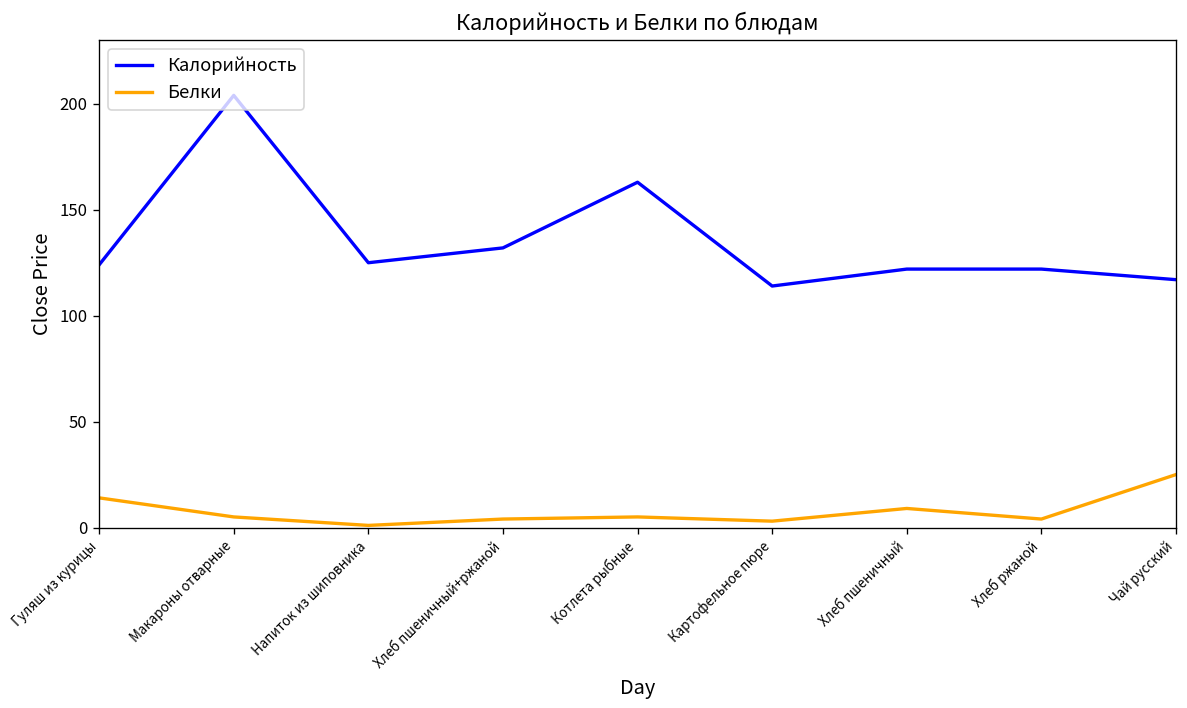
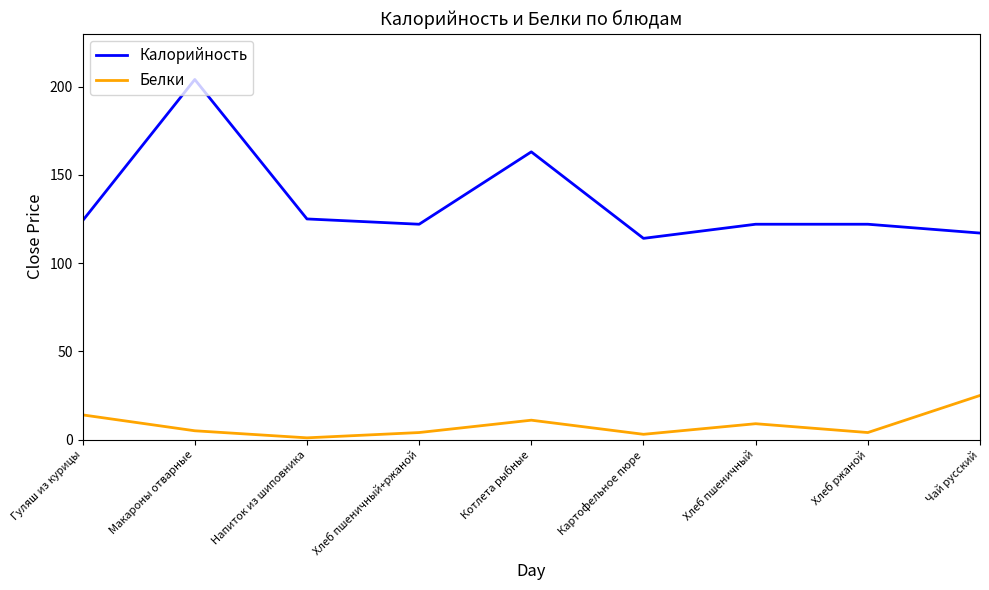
Калорийность, Хлеб пшеничный+ржаной: 132 -> 122
Белки, Котлета рыбные: 5 -> 11
